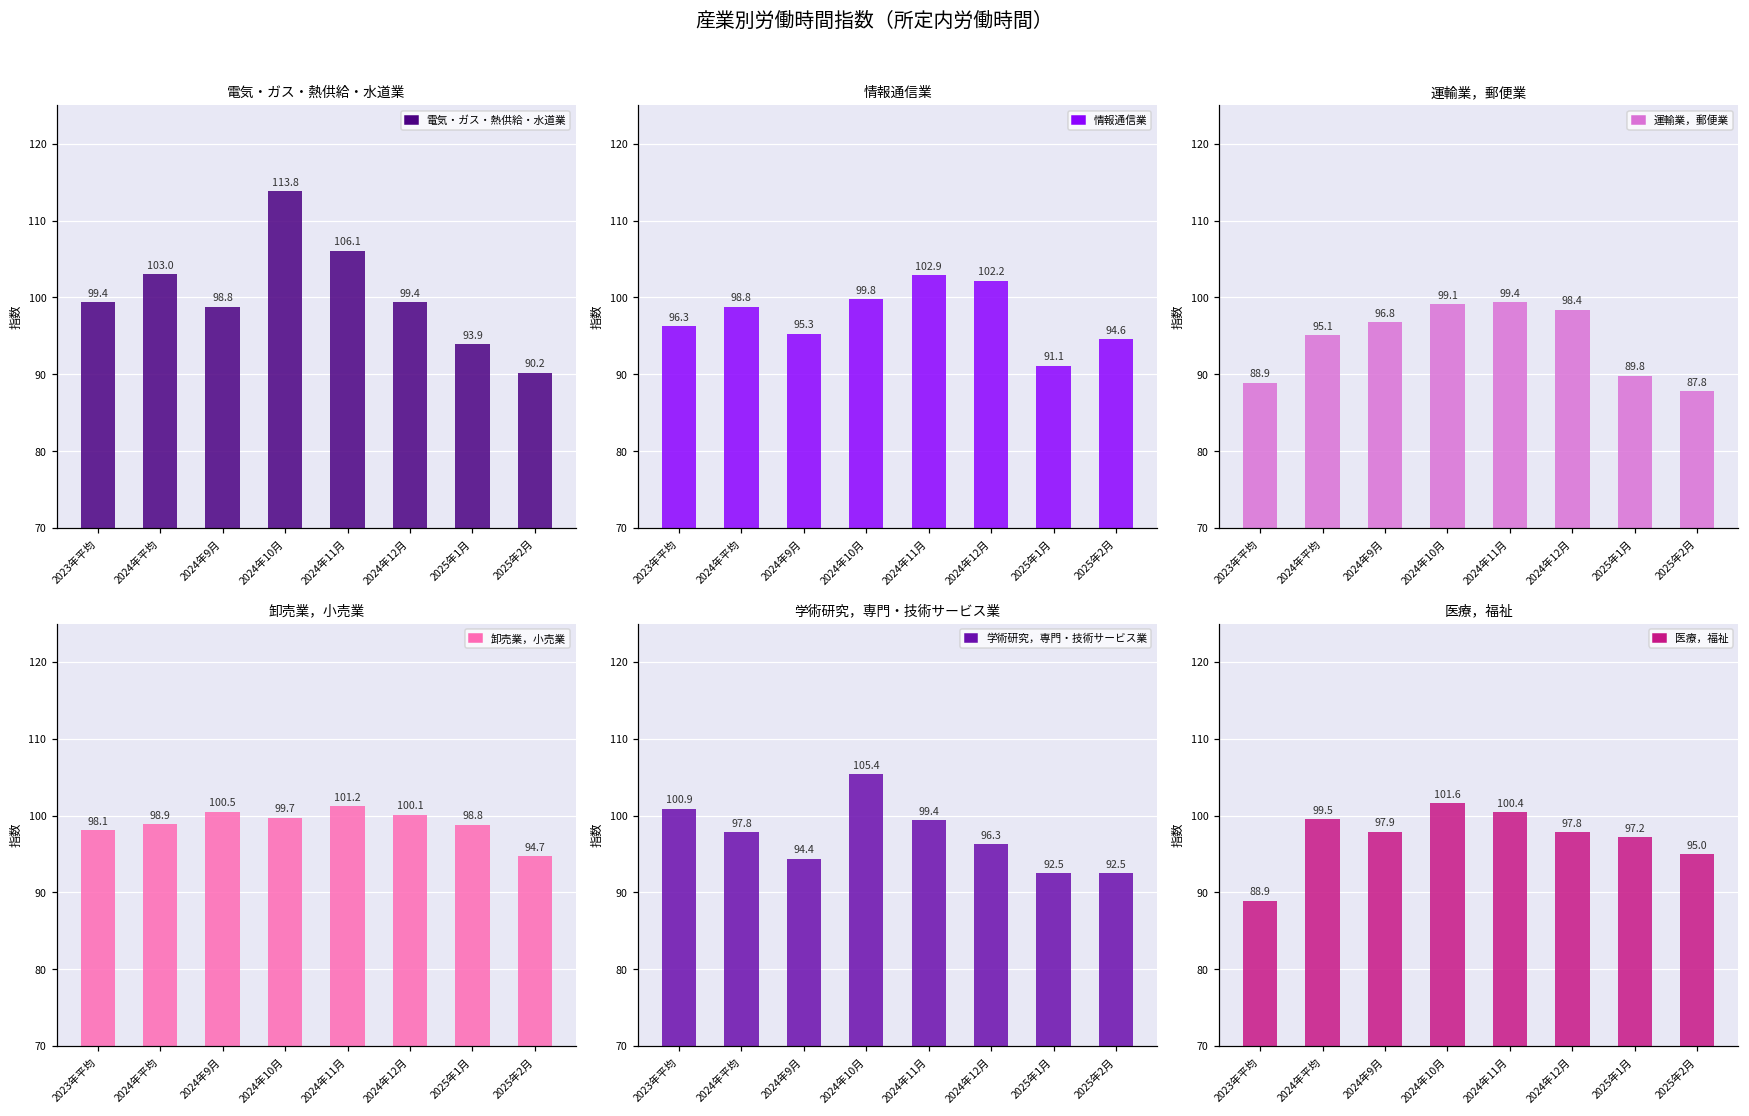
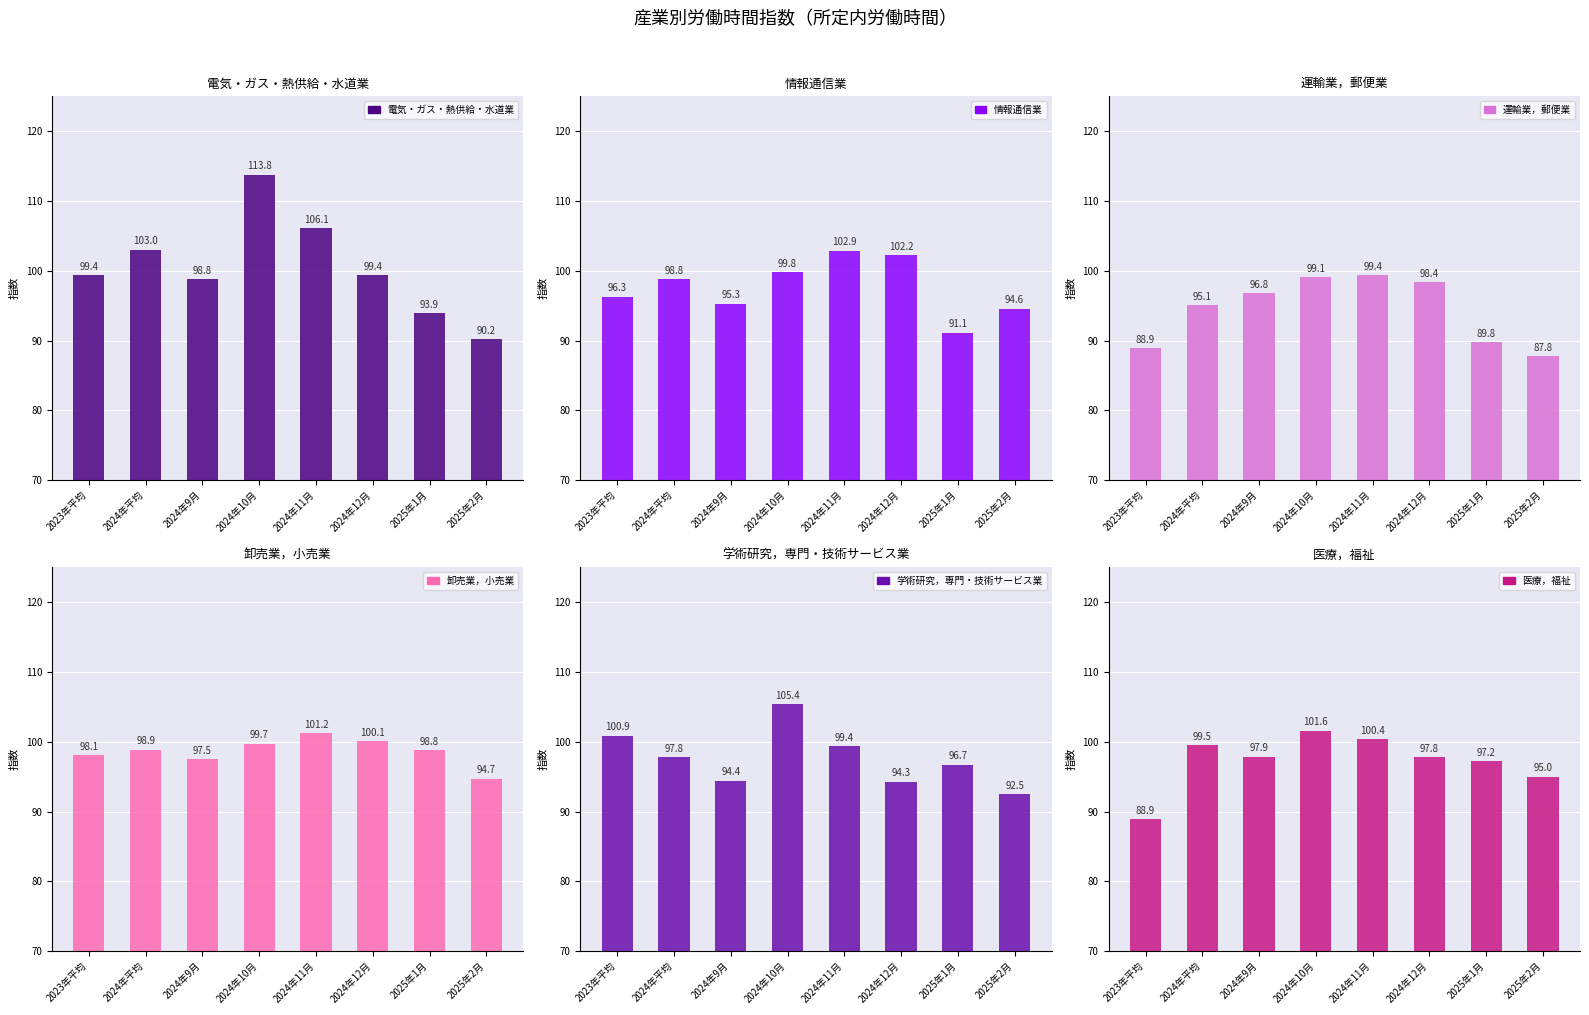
卸売業，小売業, 2024年9月: 100.5 -> 97.5
学術研究，専門・技術サービス業, 2024年12月: 96.3 -> 94.3
学術研究，専門・技術サービス業, 2025年1月: 92.5 -> 96.7
